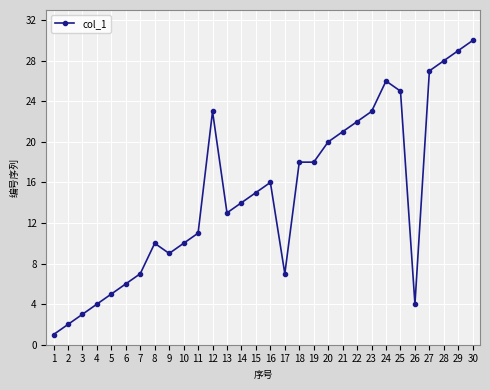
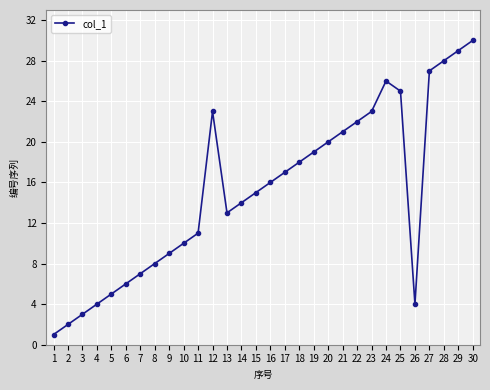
8: 10 -> 8
17: 7 -> 17
19: 18 -> 19
